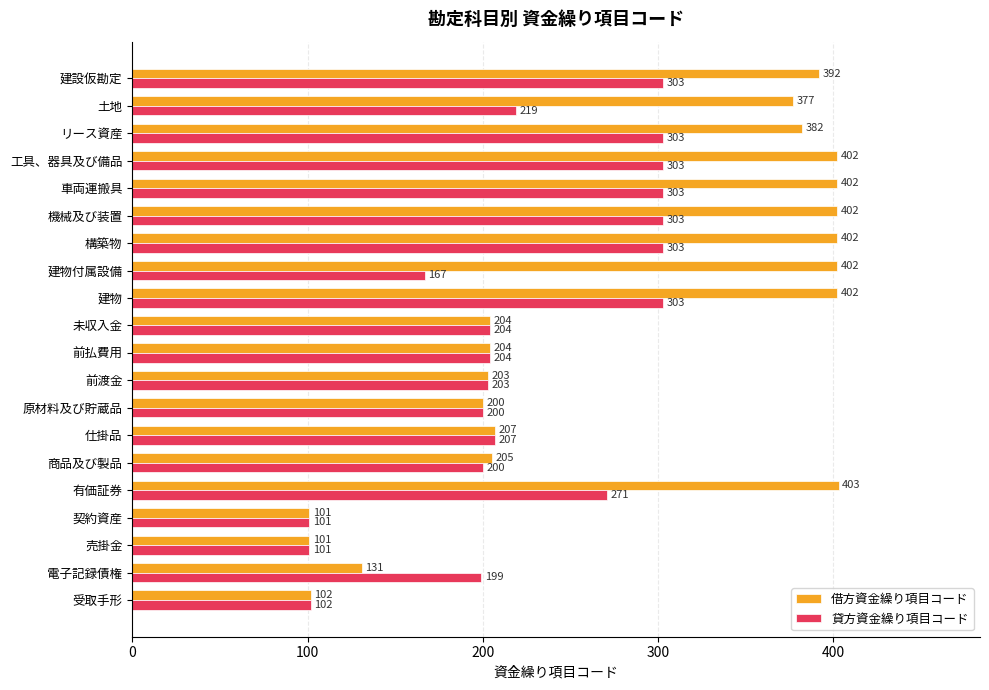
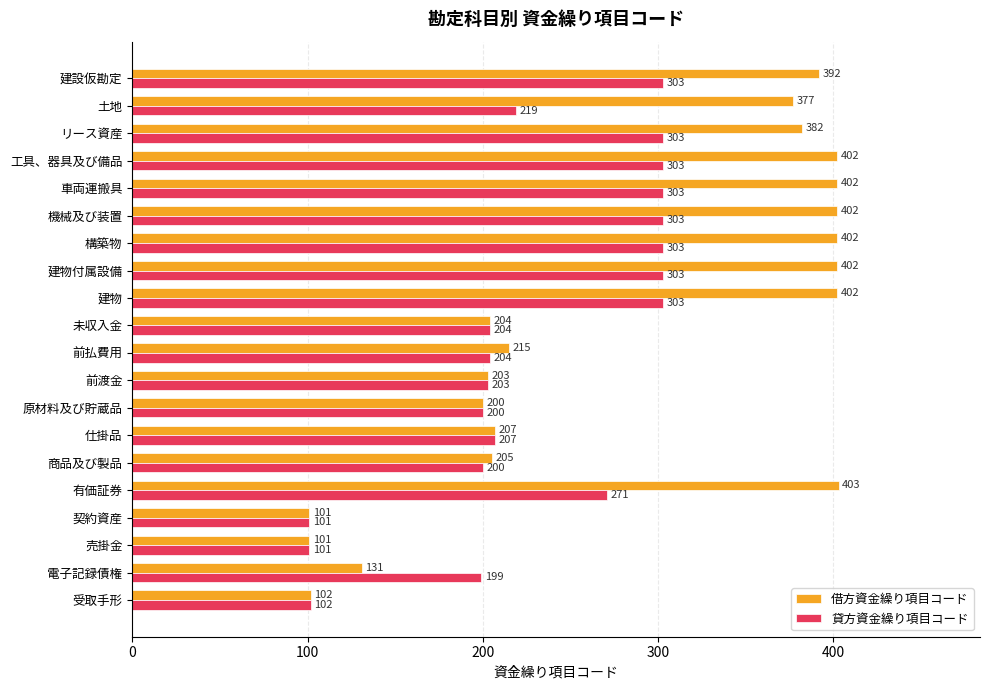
貸方資金繰り項目コード, 建物付属設備: 167 -> 303
借方資金繰り項目コード, 前払費用: 204 -> 215
